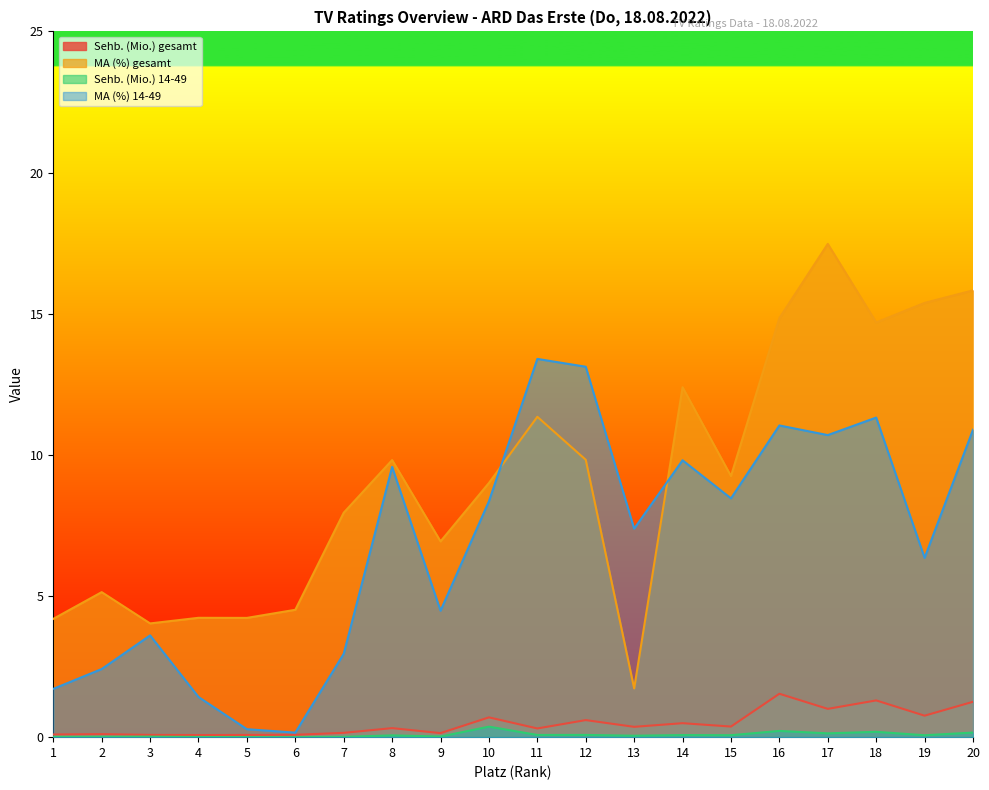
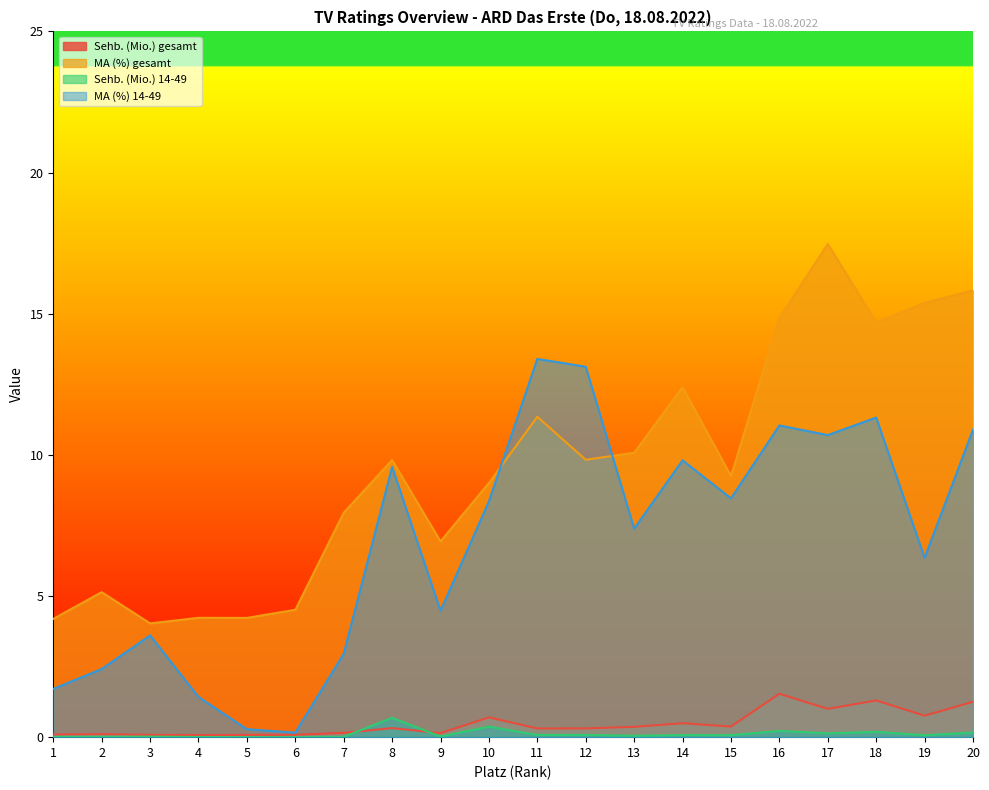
Sehb. (Mio.) 14-49, 8: 0.1 -> 0.7
Sehb. (Mio.) gesamt, 12: 0.6 -> 0.3
MA (%) gesamt, 13: 1.7 -> 10.1
